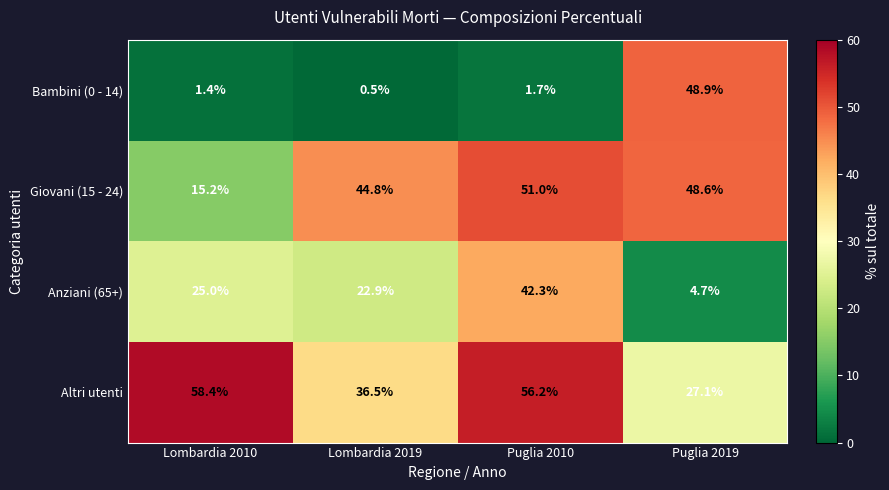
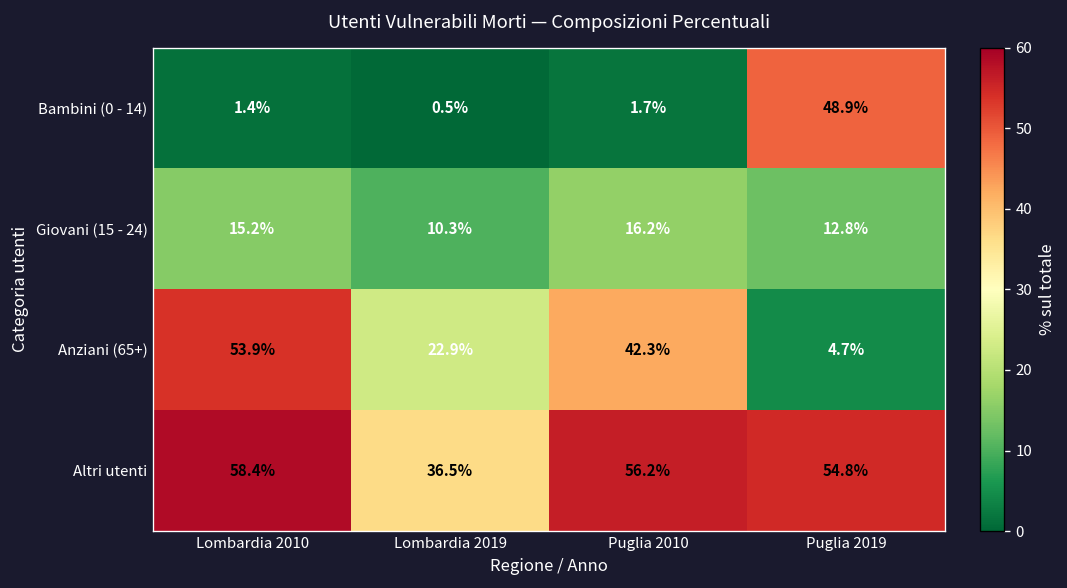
Giovani (15 - 24), Lombardia 2019: 44.8% -> 10.3%
Giovani (15 - 24), Puglia 2010: 51.0% -> 16.2%
Giovani (15 - 24), Puglia 2019: 48.6% -> 12.8%
Anziani (65+), Lombardia 2010: 25.0% -> 53.9%
Altri utenti, Puglia 2019: 27.1% -> 54.8%
